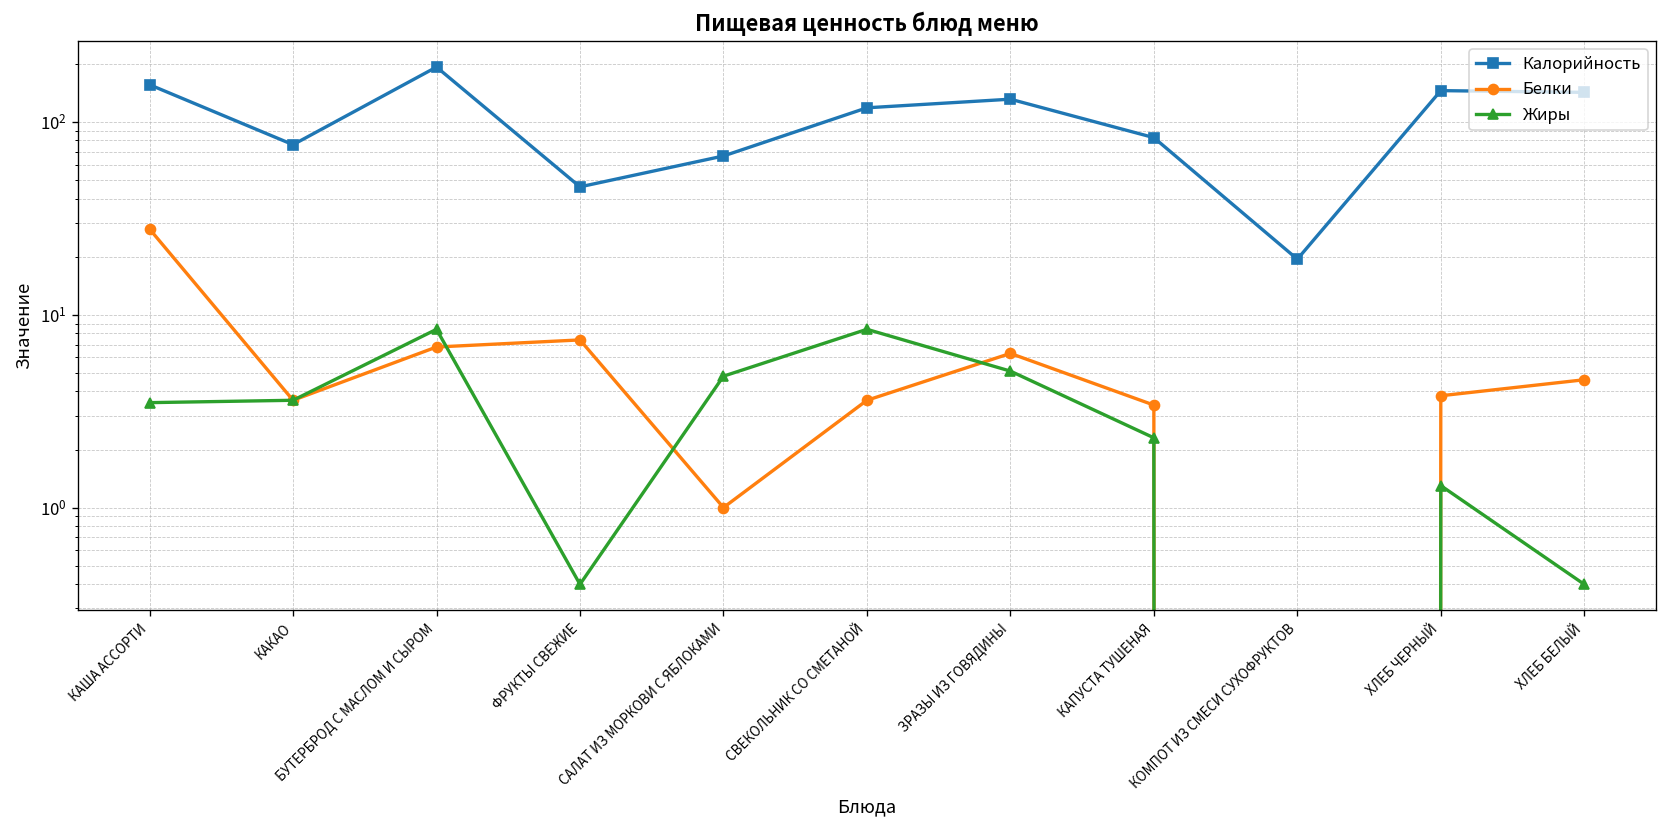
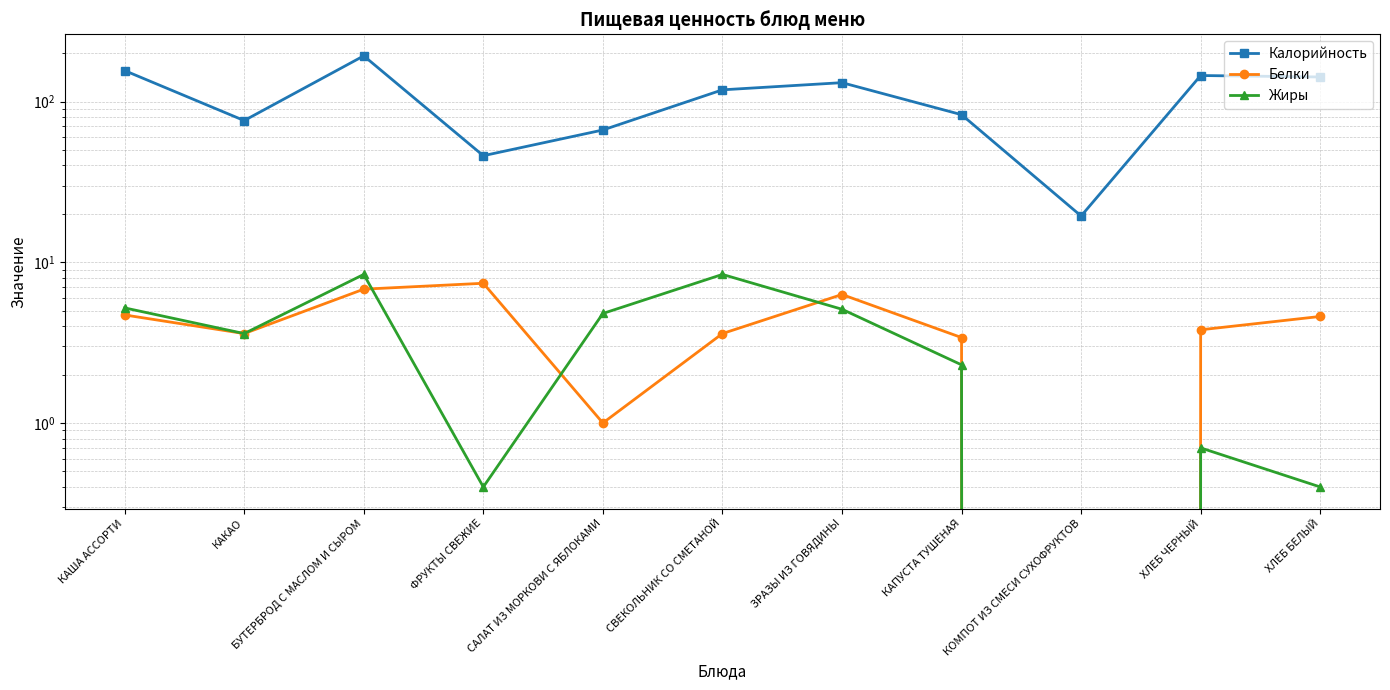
Белки, КАША АССОРТИ: 28 -> 4.7
Жиры, КАША АССОРТИ: 3.5 -> 5.2
Жиры, ХЛЕБ ЧЕРНЫЙ: 1.3 -> 0.7
